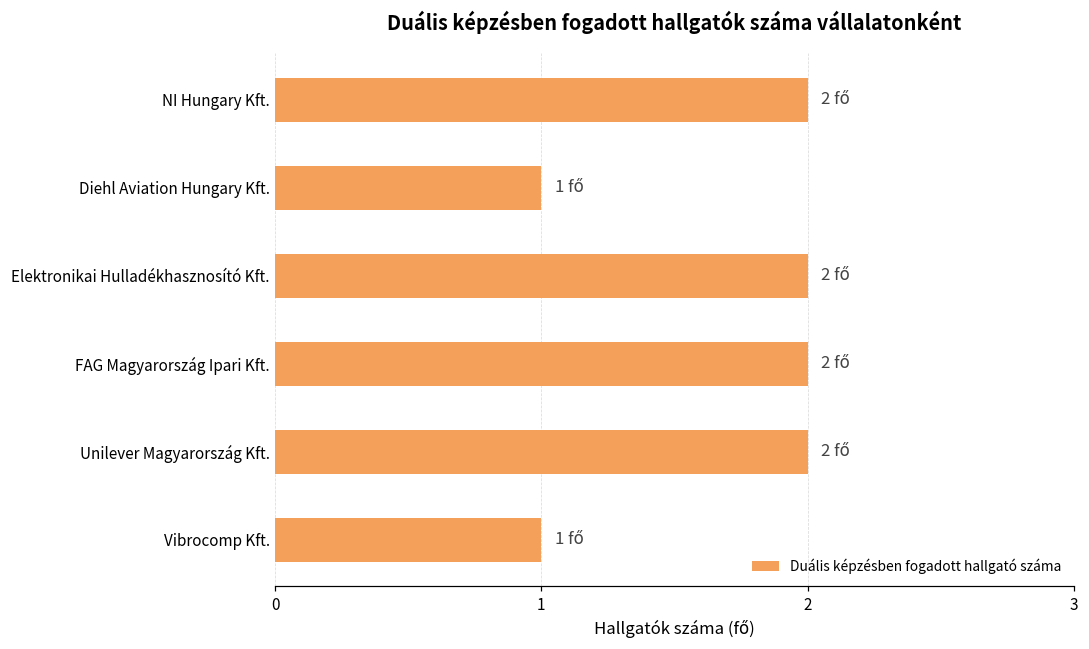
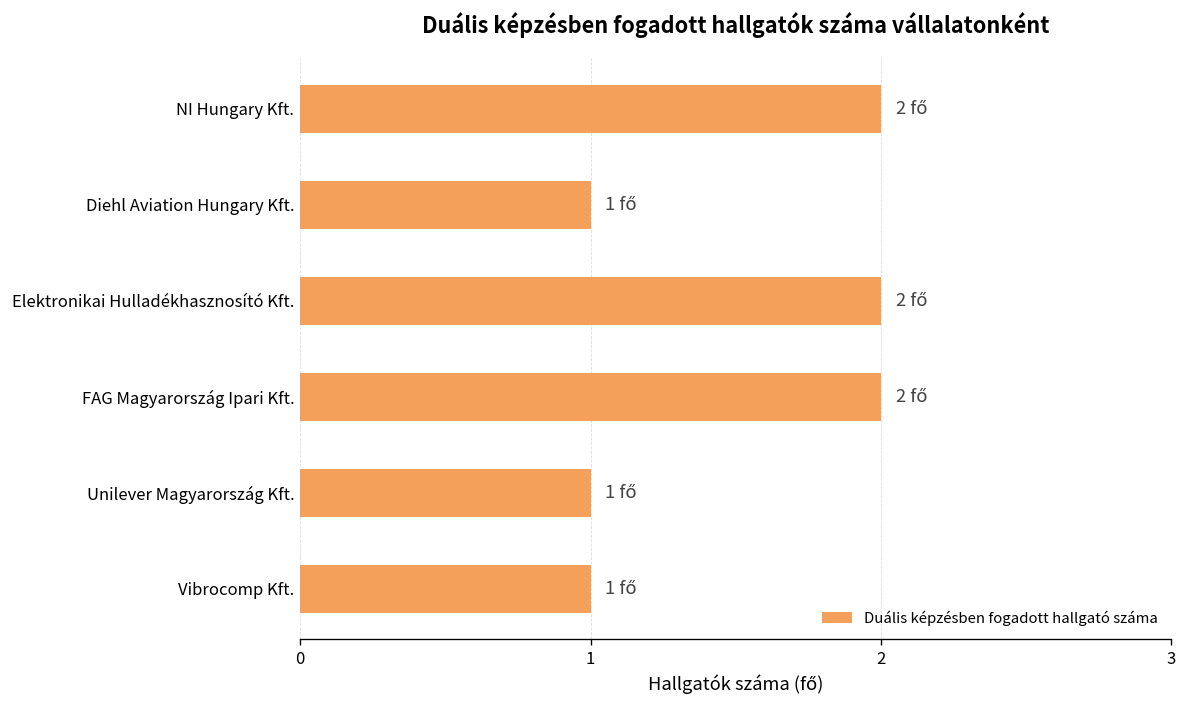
Unilever Magyarország Kft.: 2 -> 1
